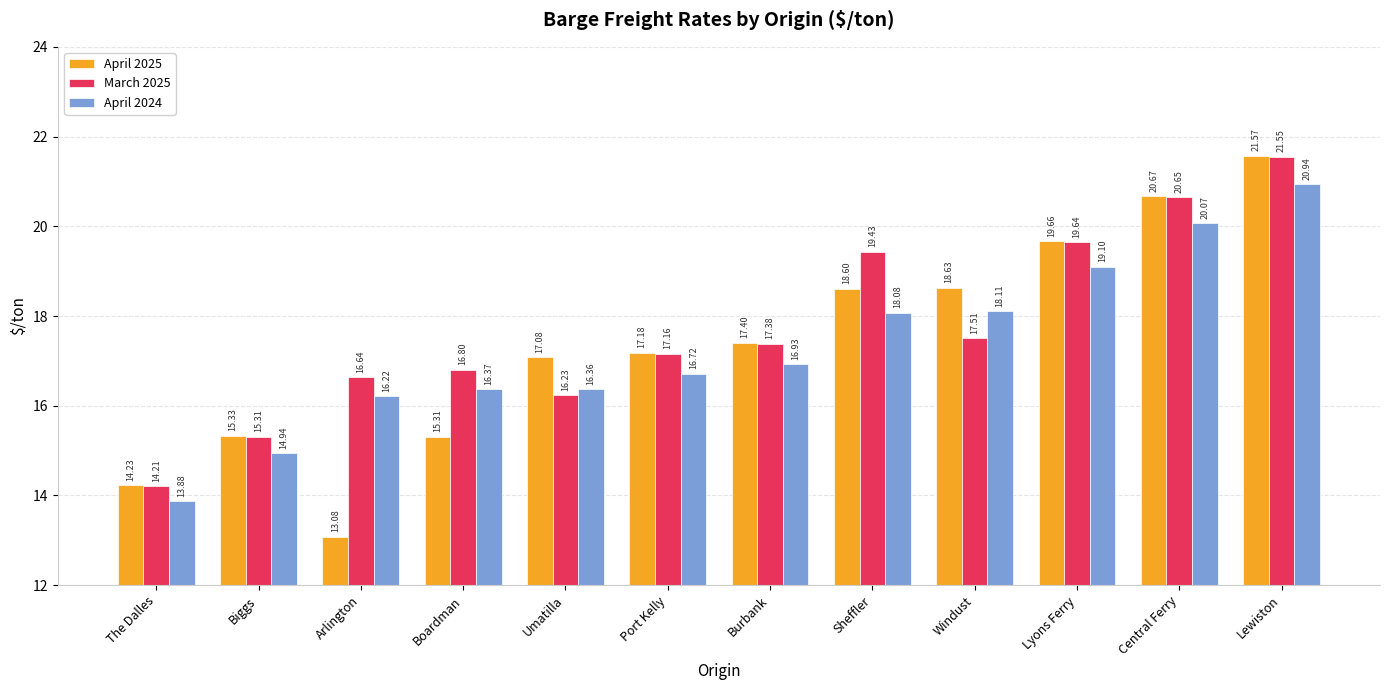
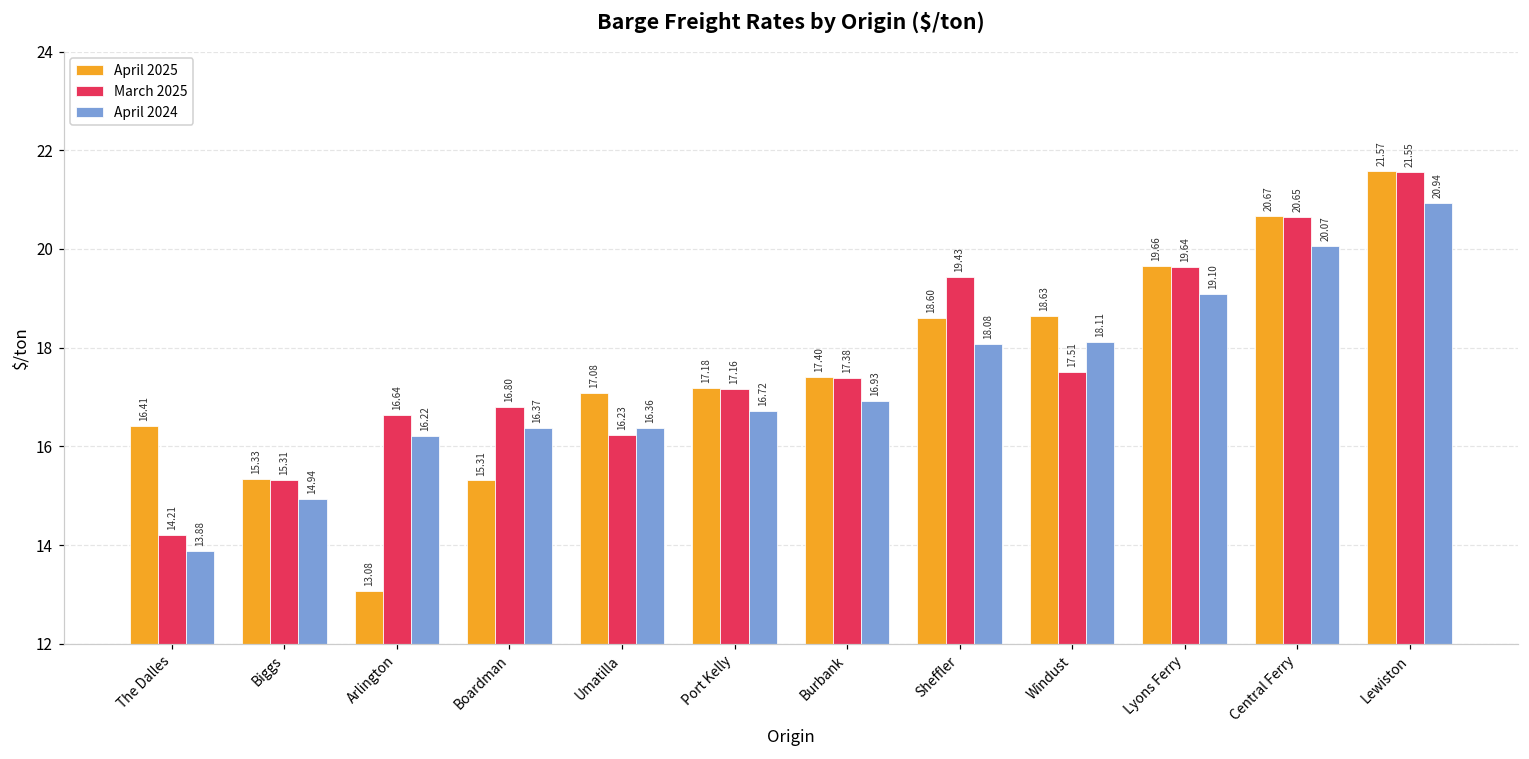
April 2025, The Dalles: 14.23 -> 16.41
